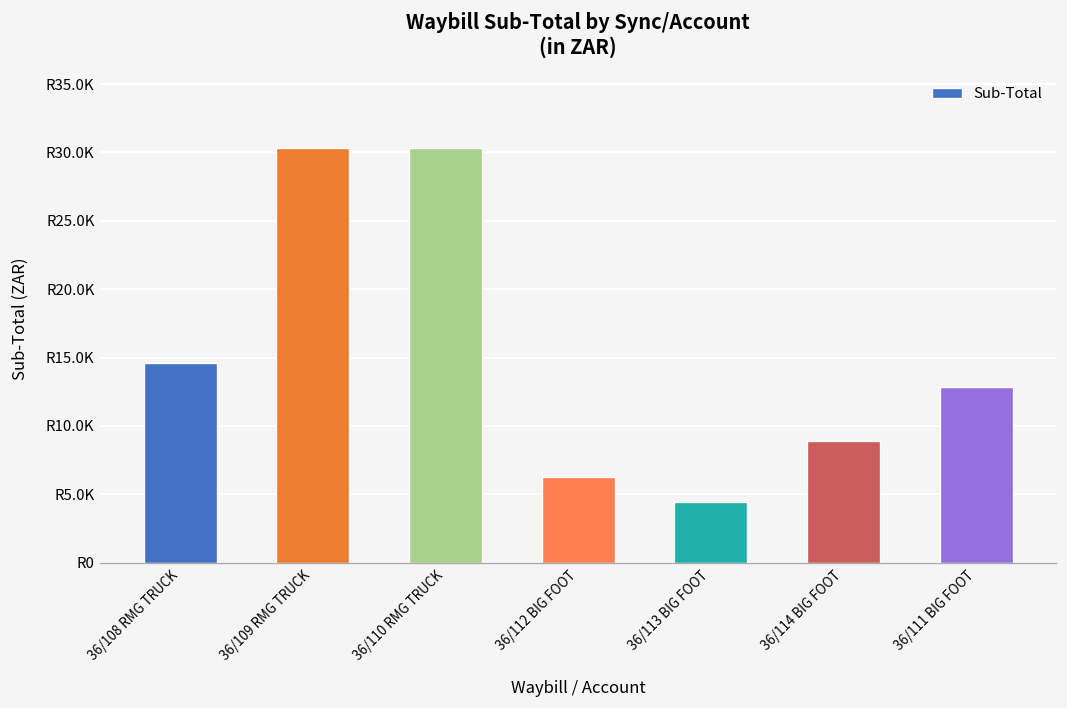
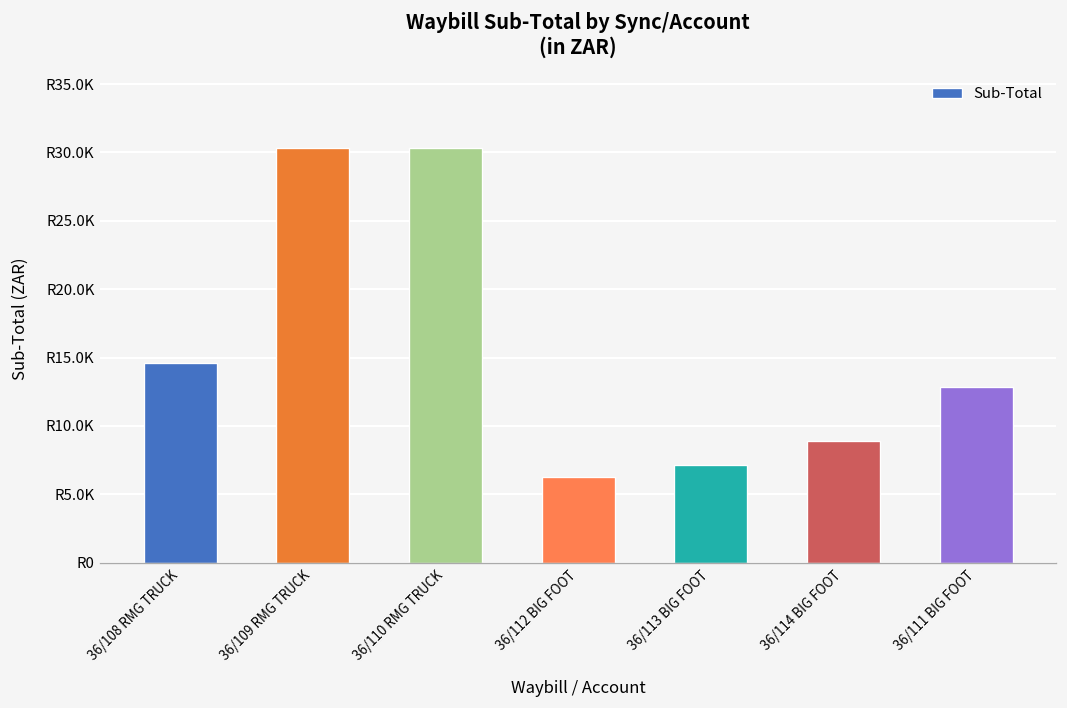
36/113 BIG FOOT: R4400 -> R7100
